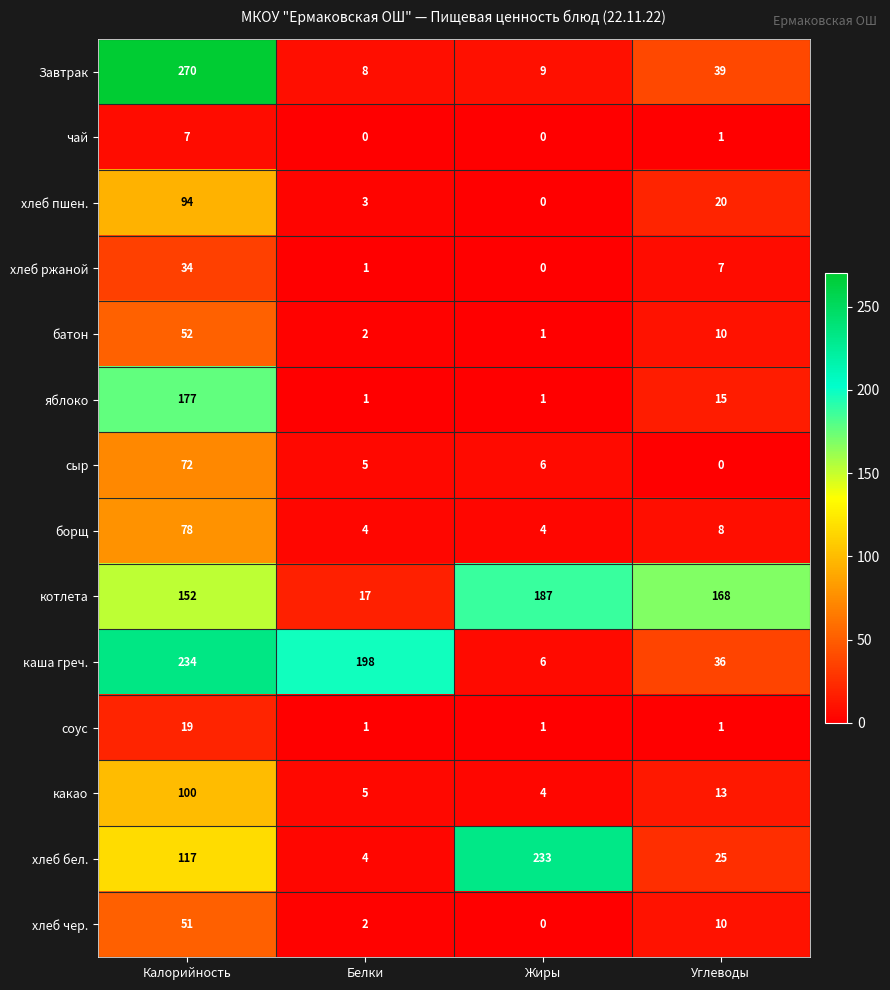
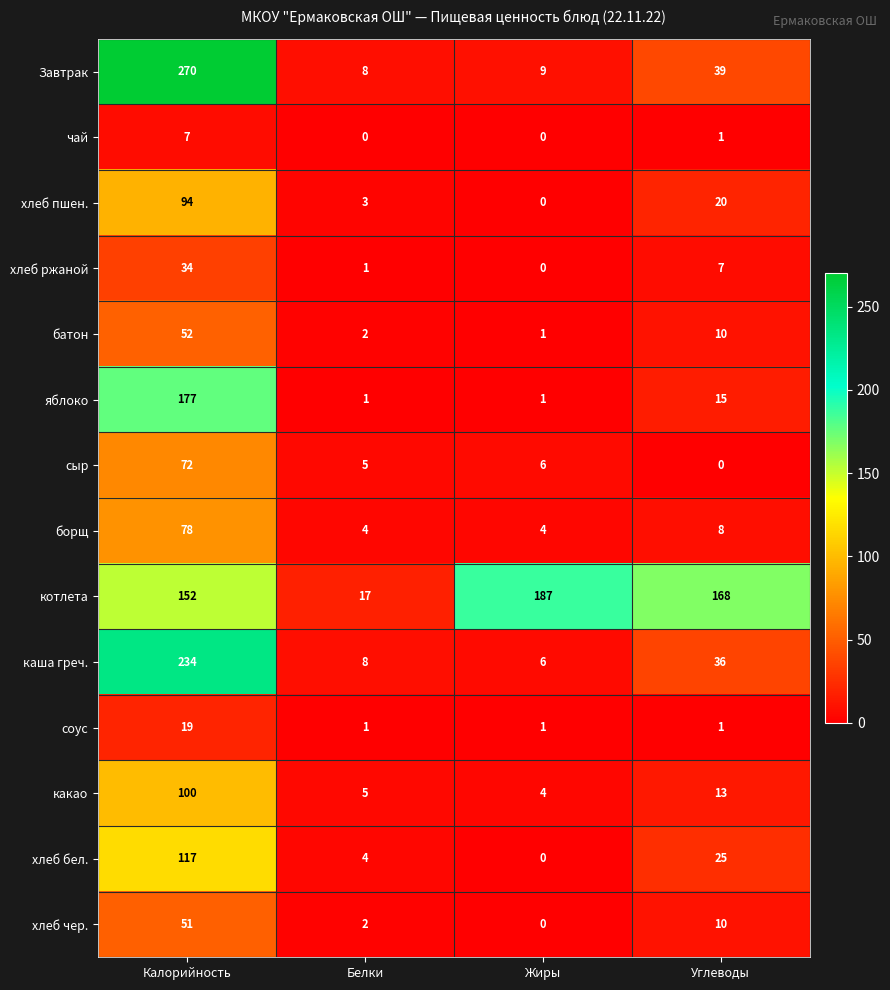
каша греч., Белки: 198 -> 8
хлеб бел., Жиры: 233 -> 0
